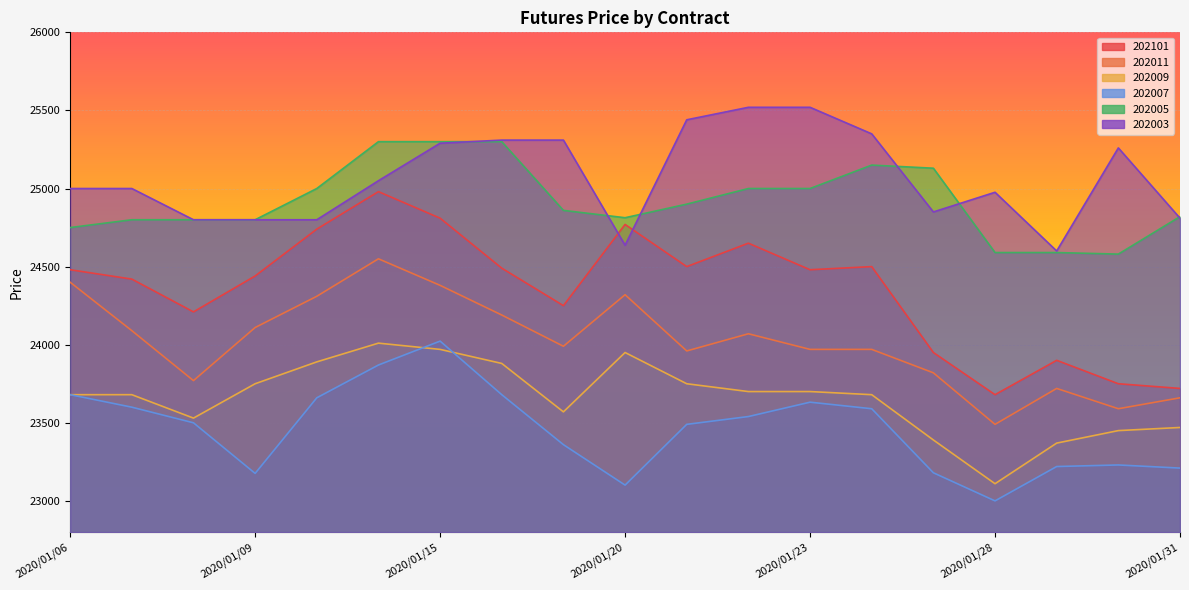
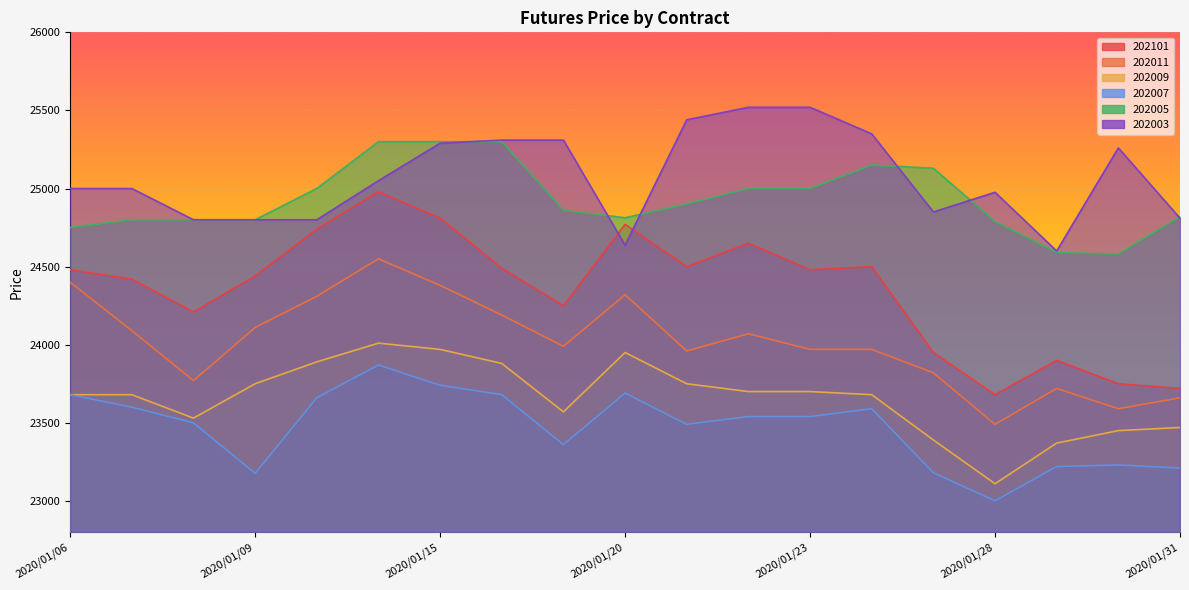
202007, 2020/01/15: 24020 -> 23740
202007, 2020/01/20: 23100 -> 23690
202007, 2020/01/23: 23630 -> 23540
202005, 2020/01/28: 24590 -> 24790
